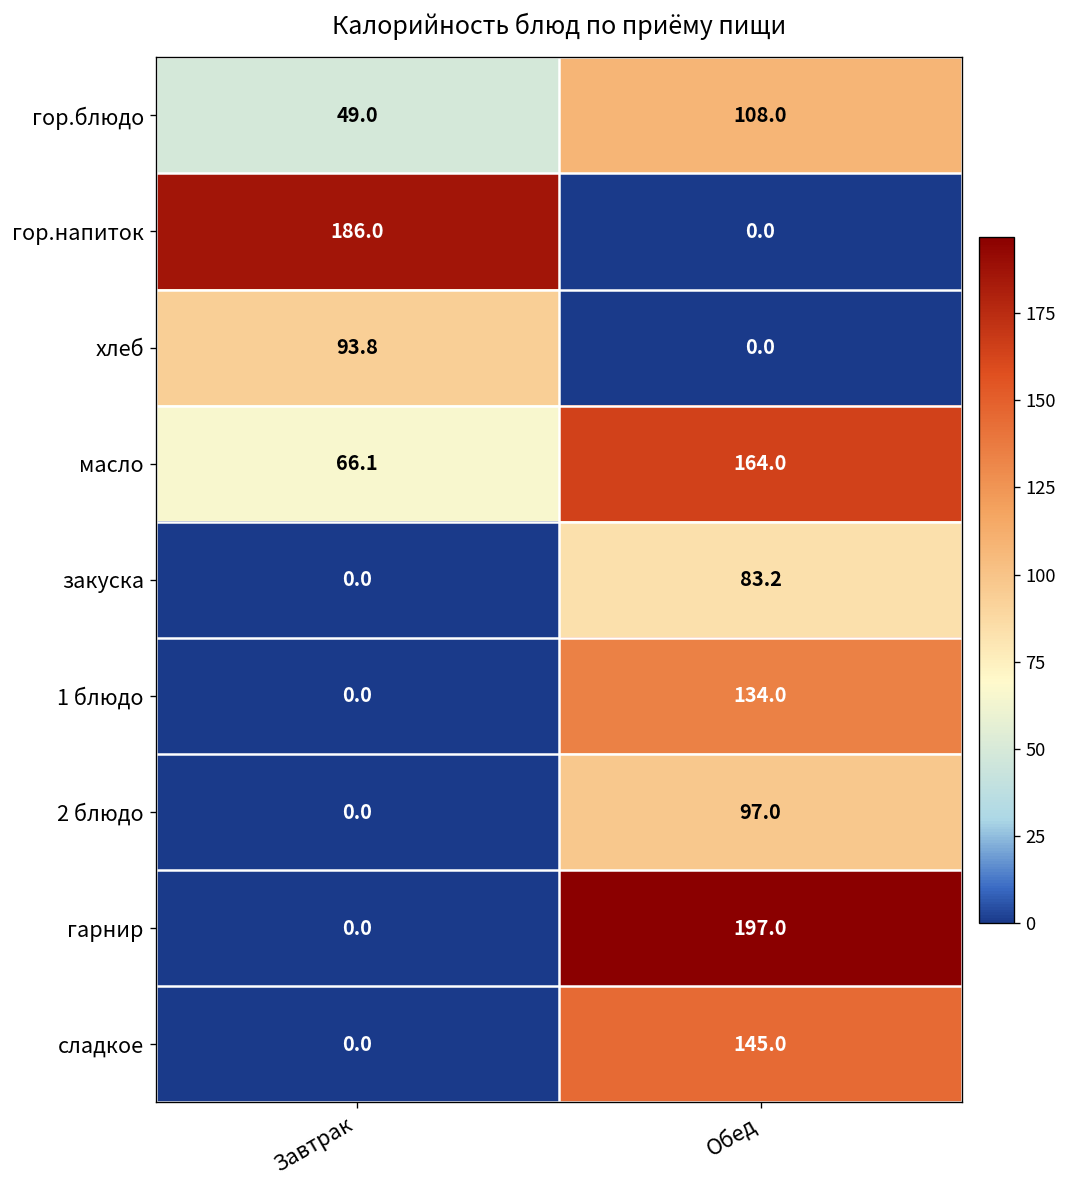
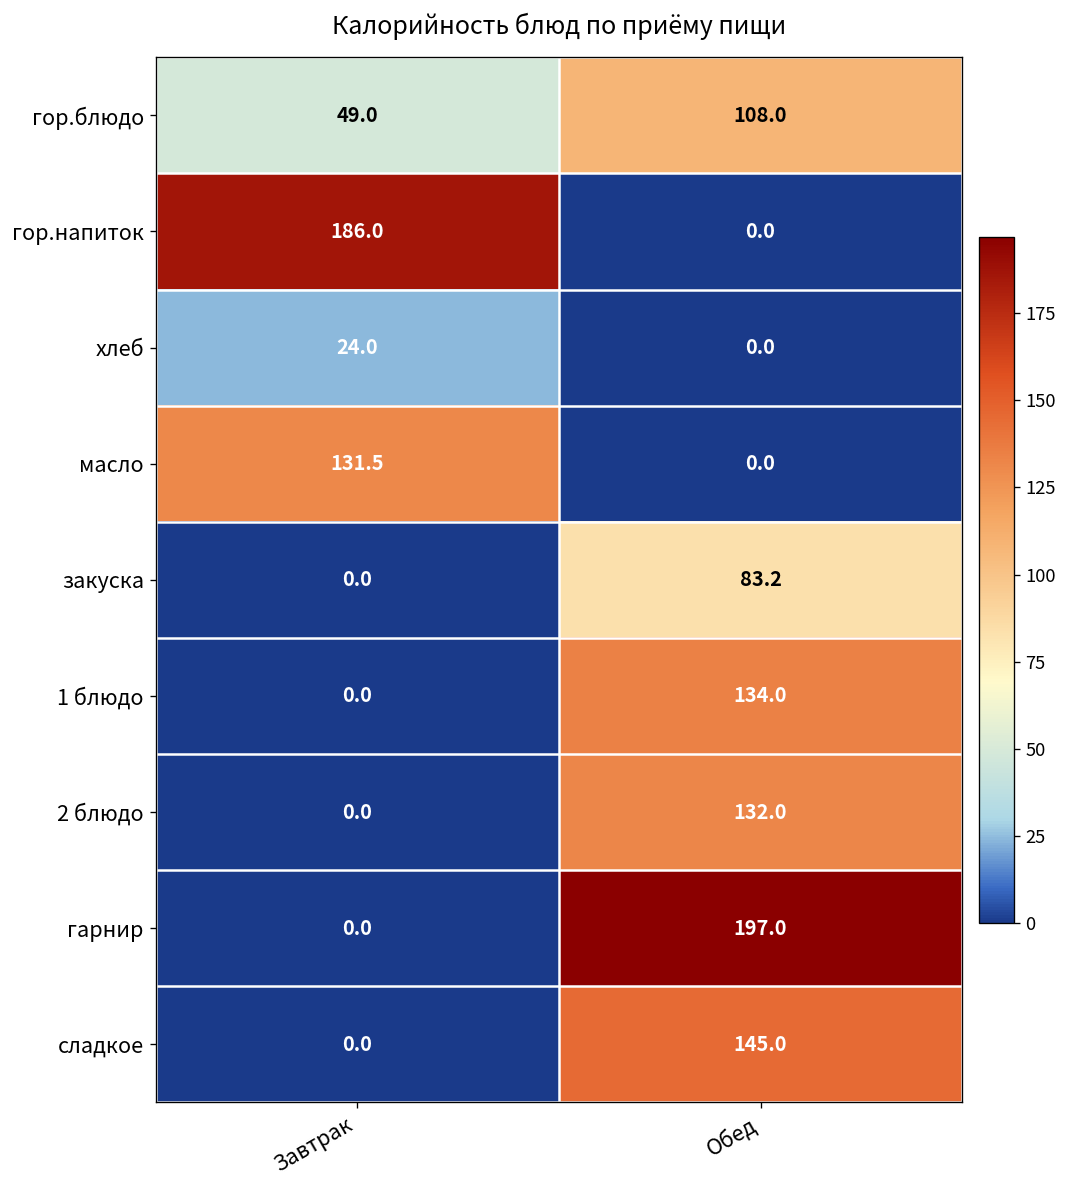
хлеб, Завтрак: 93.8 -> 24.0
масло, Завтрак: 66.1 -> 131.5
масло, Обед: 164.0 -> 0.0
2 блюдо, Обед: 97.0 -> 132.0
